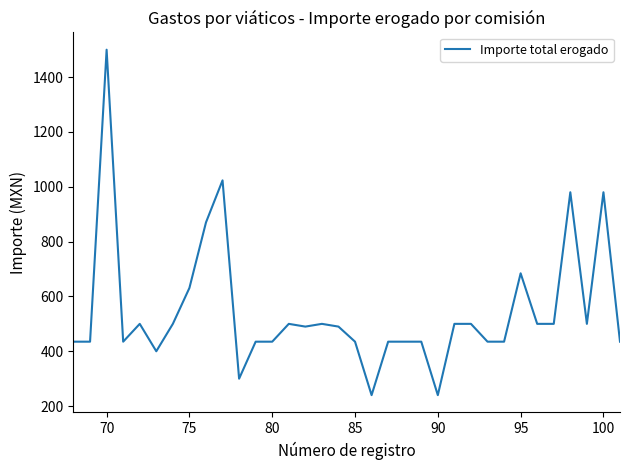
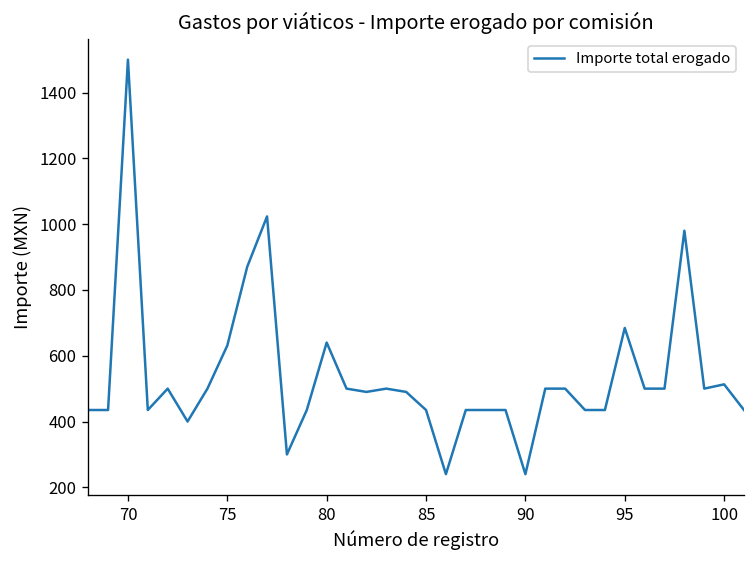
80: 440 -> 640
100: 980 -> 510
